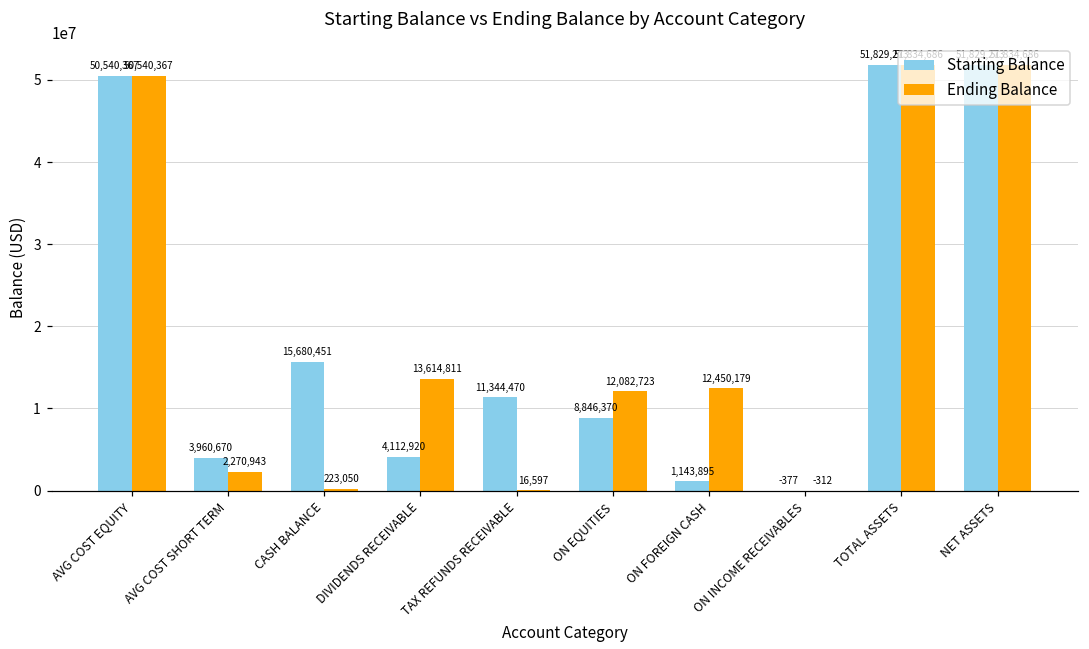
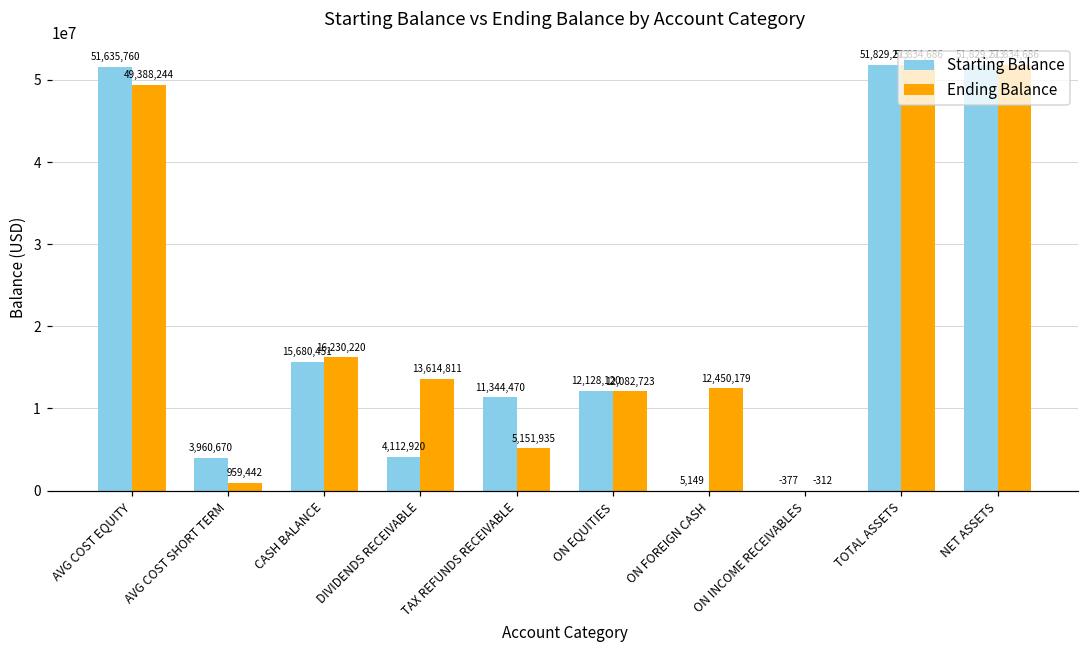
Starting Balance, AVG COST EQUITY: 50,540,367 -> 51,635,760
Ending Balance, AVG COST EQUITY: 50,540,367 -> 49,388,244
Ending Balance, AVG COST SHORT TERM: 2,270,943 -> 959,442
Ending Balance, CASH BALANCE: 223,050 -> 16,230,220
Ending Balance, TAX REFUNDS RECEIVABLE: 16,597 -> 5,151,935
Starting Balance, ON EQUITIES: 8,846,370 -> 12,128,120
Starting Balance, ON FOREIGN CASH: 1,143,895 -> 5,149
